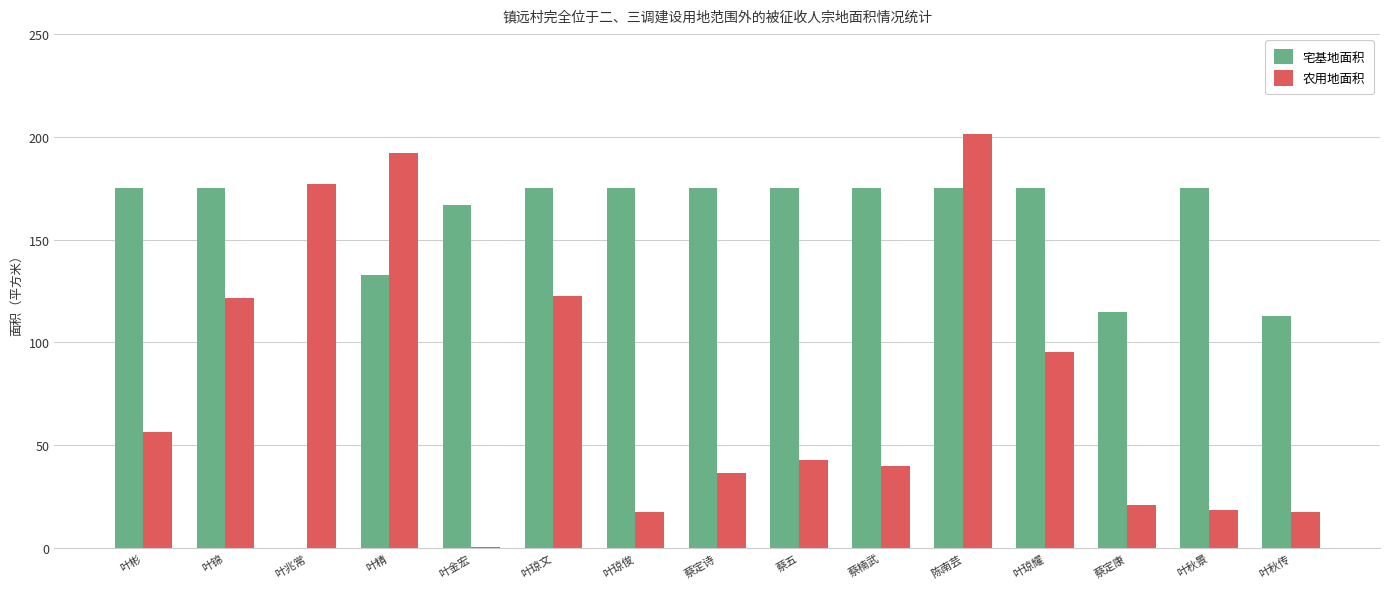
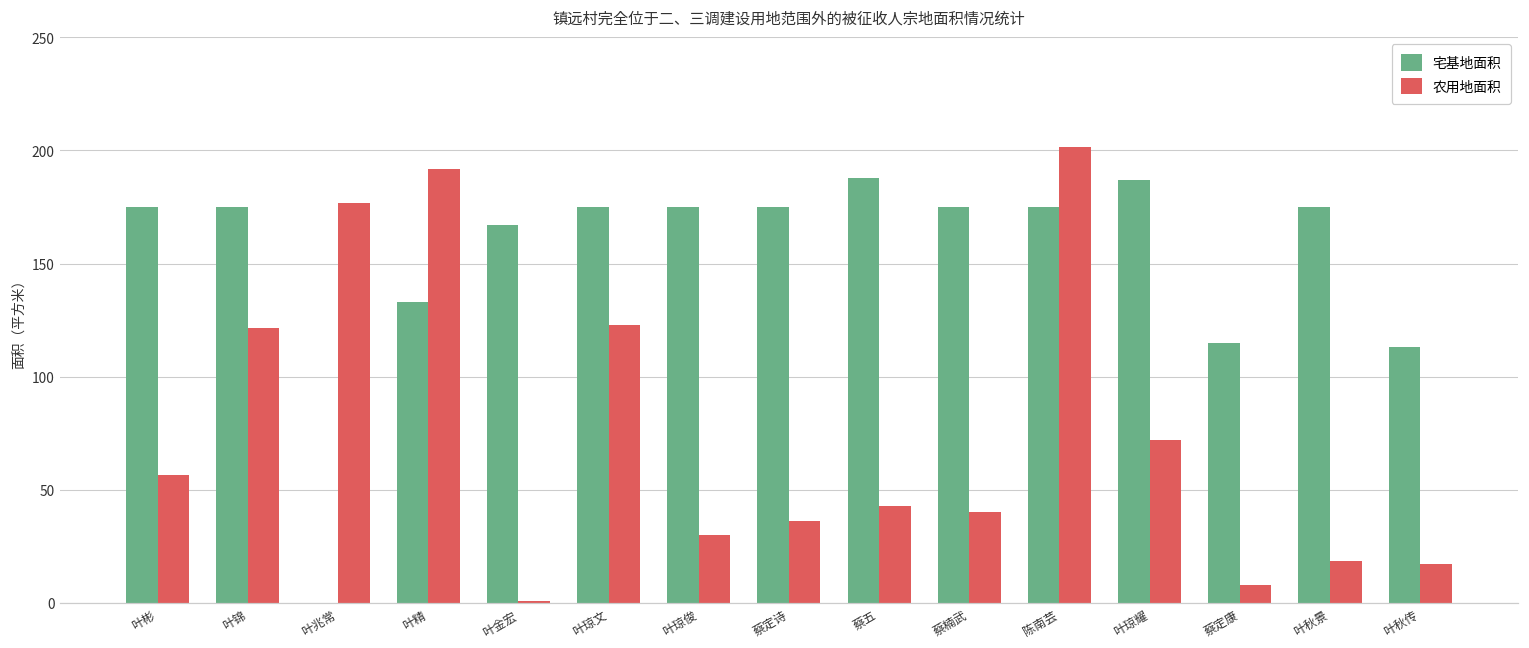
农用地面积, 叶琼俊: 17 -> 30
宅基地面积, 蔡五: 175 -> 188
宅基地面积, 叶琼耀: 175 -> 187
农用地面积, 叶琼耀: 95 -> 72
农用地面积, 蔡定康: 21 -> 8
